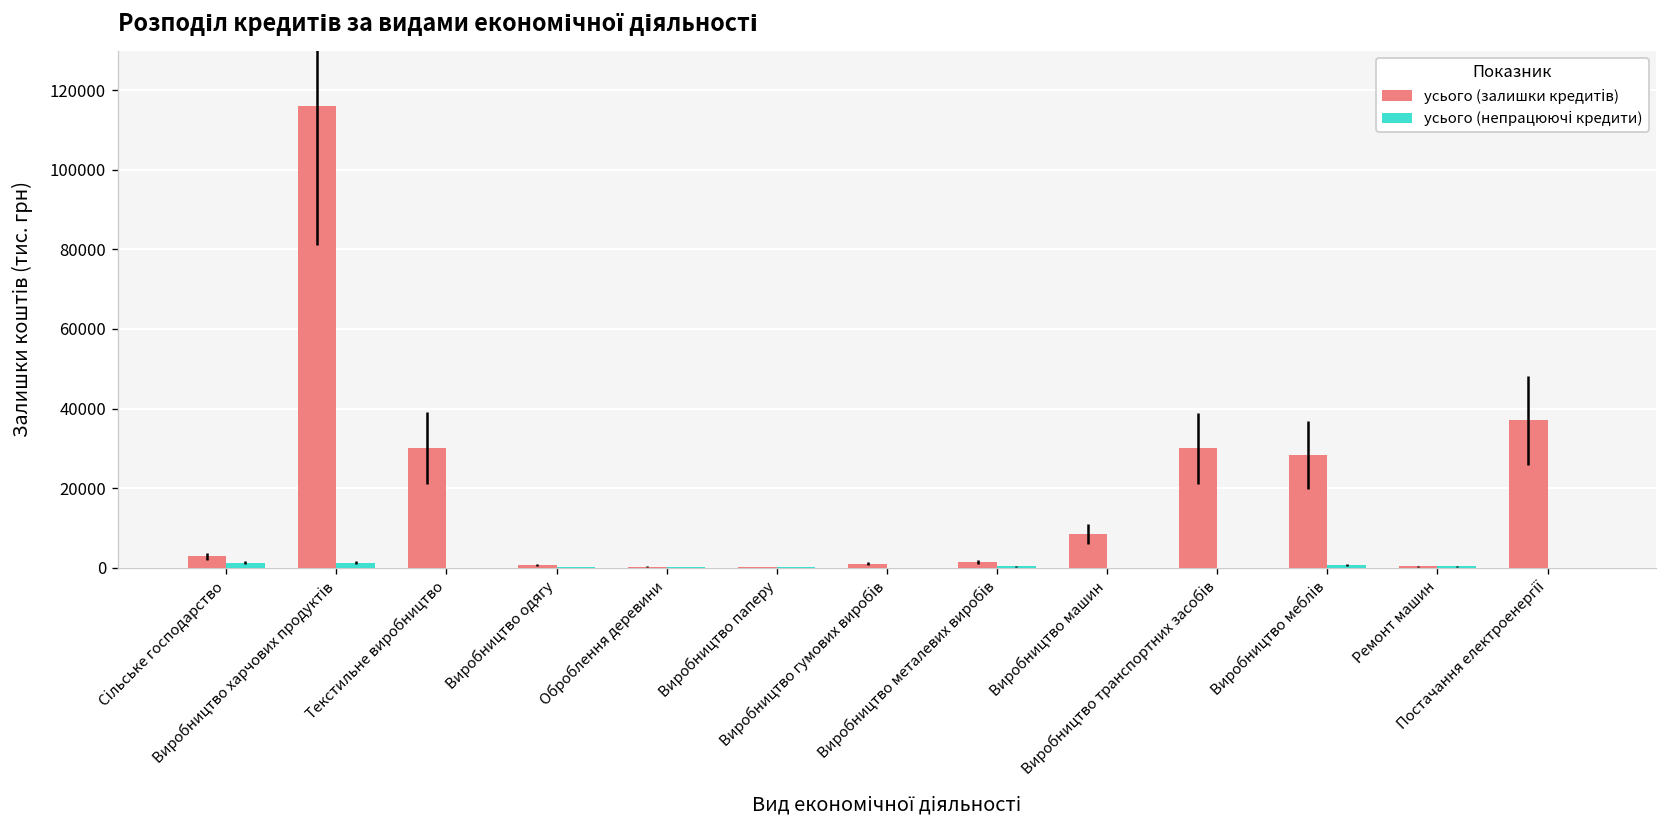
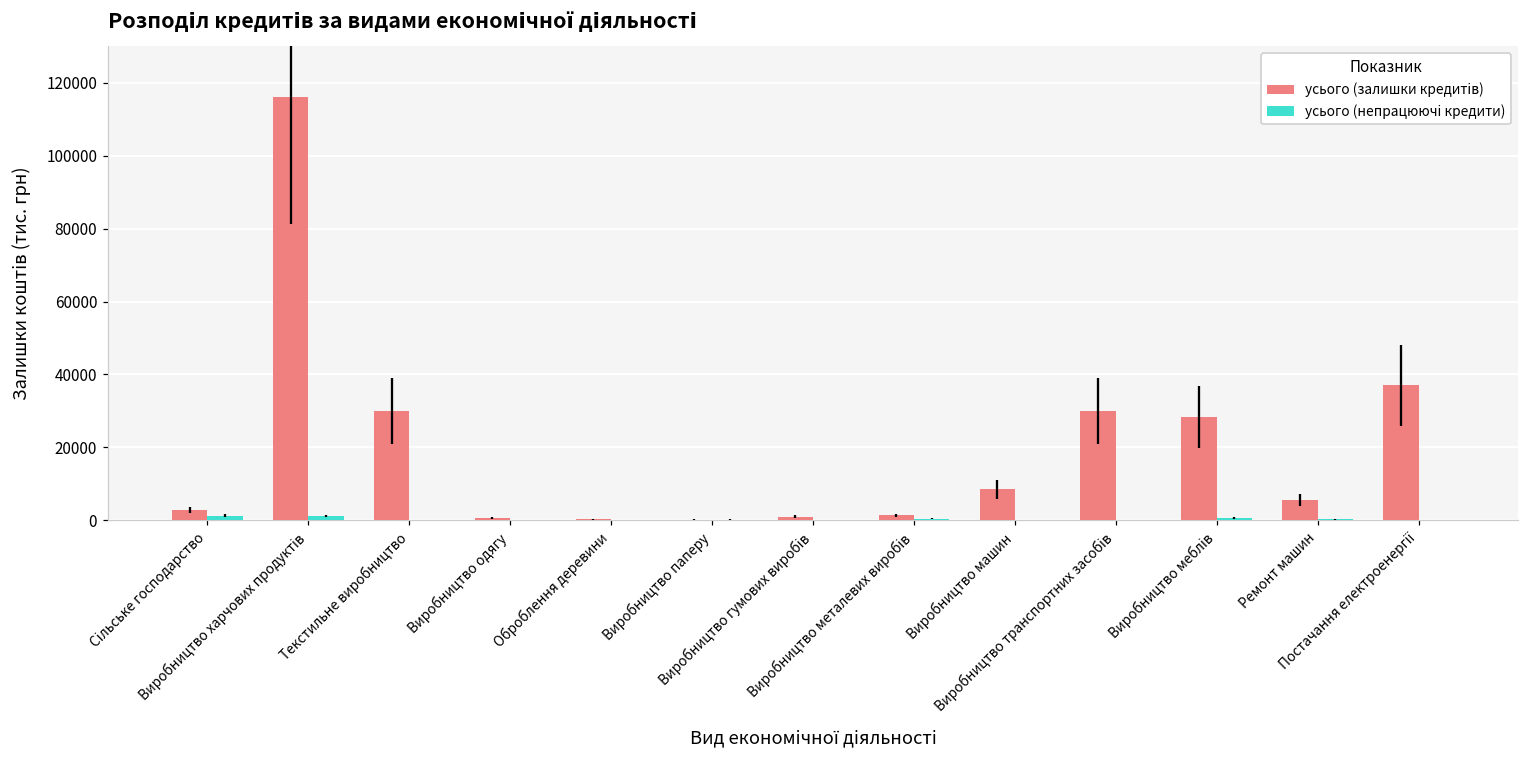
усього (залишки кредитів), Ремонт машин: 0 -> 5000
